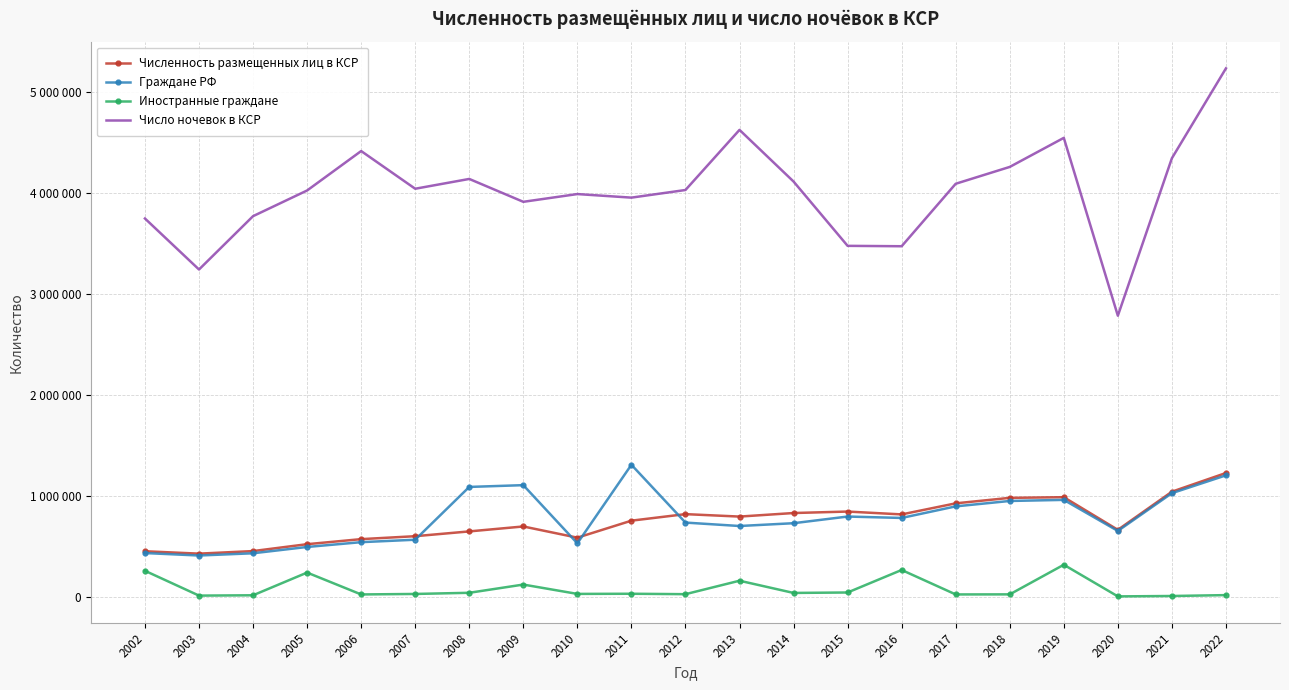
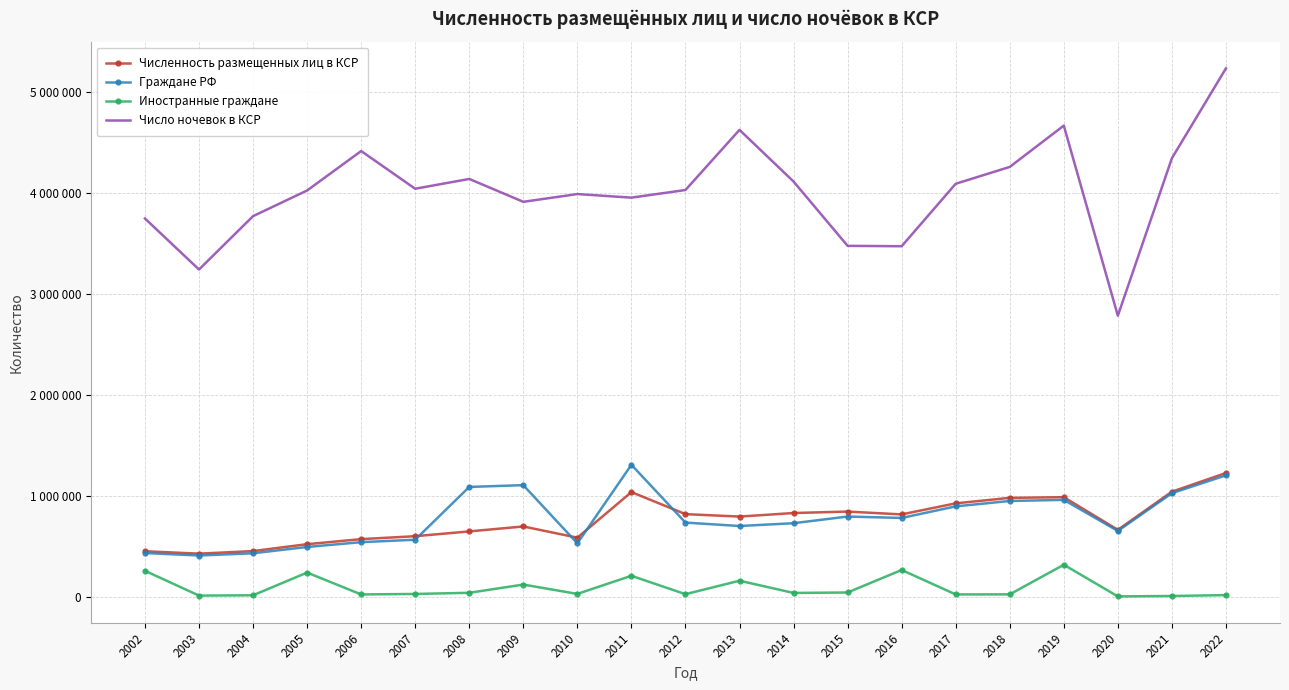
Численность размещенных лиц в КСР, 2011: 760000 -> 1040000
Иностранные граждане, 2011: 40000 -> 210000
Число ночевок в КСР, 2019: 4540000 -> 4660000
